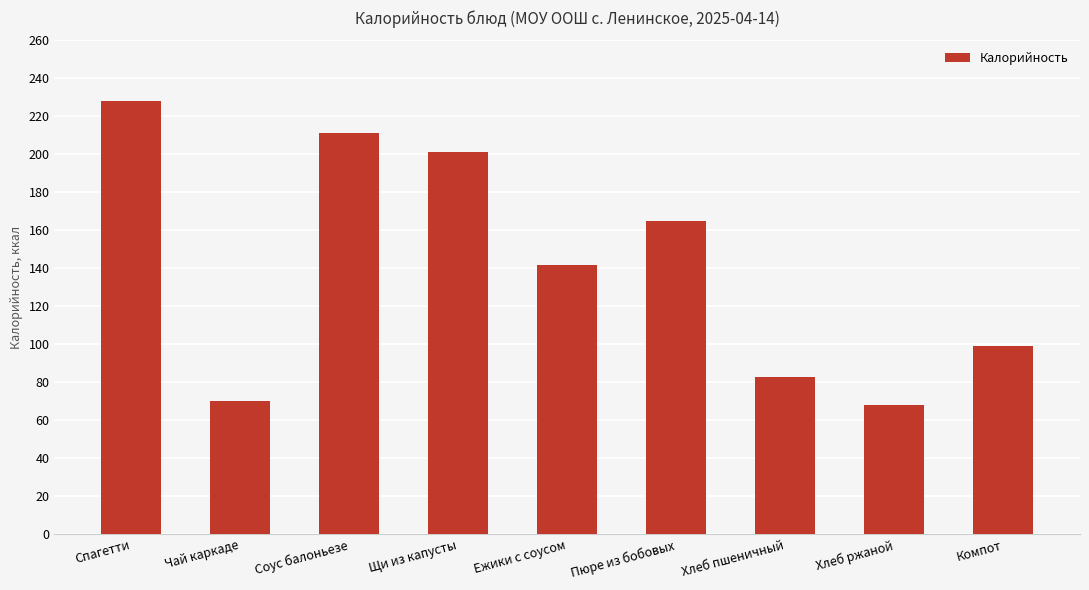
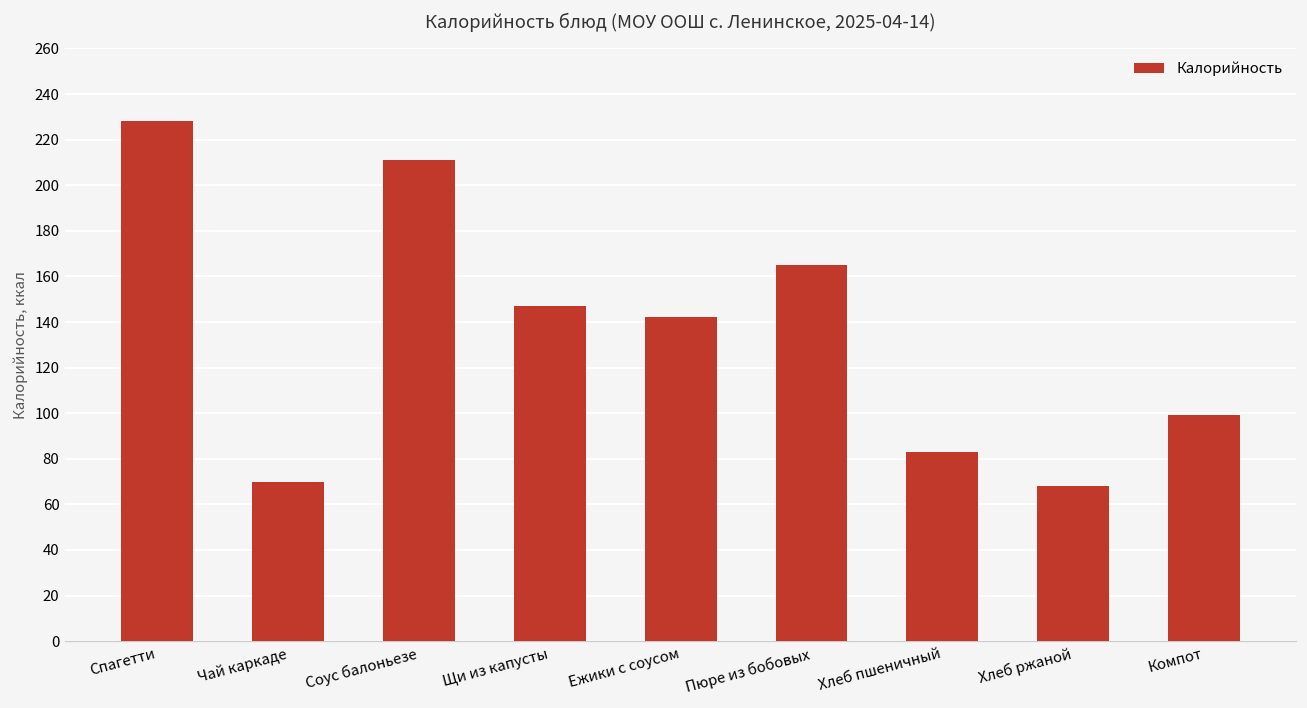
Щи из капусты: 201 -> 147
